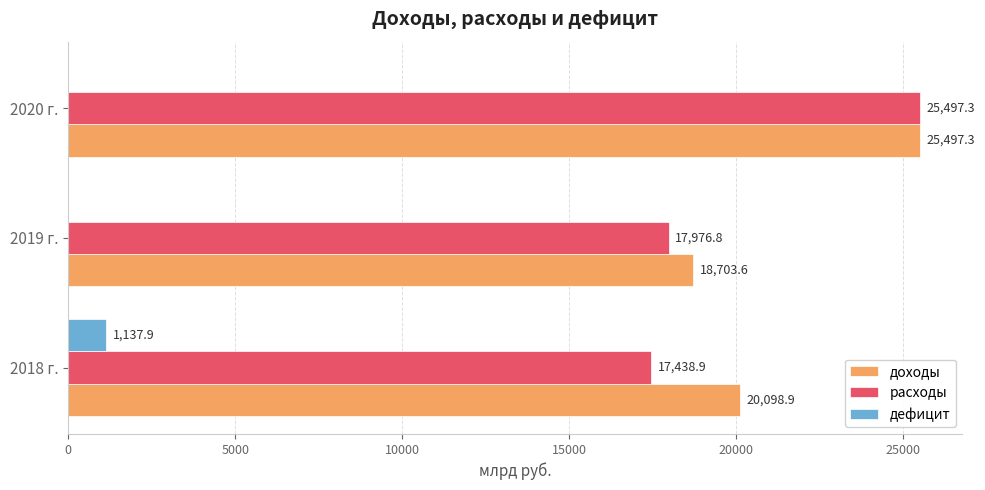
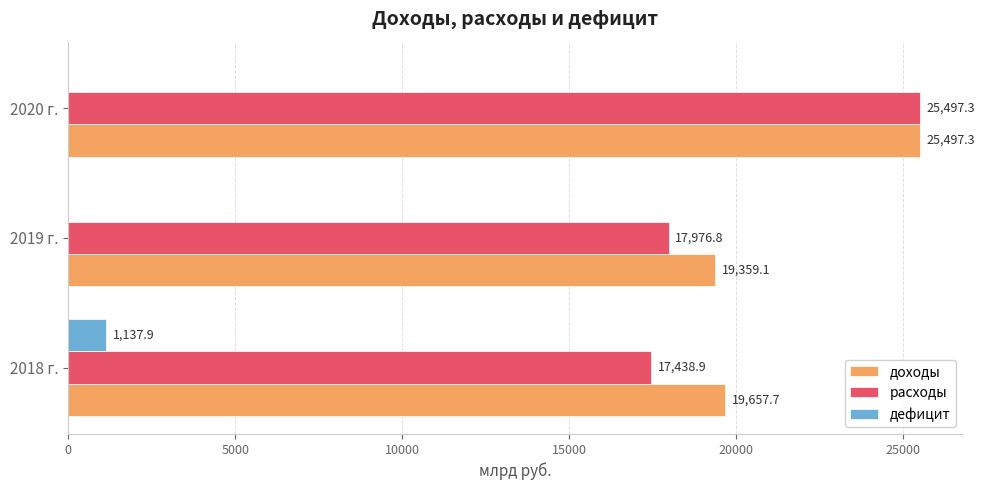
доходы, 2019 г.: 18,703.6 -> 19,359.1
доходы, 2018 г.: 20,098.9 -> 19,657.7
